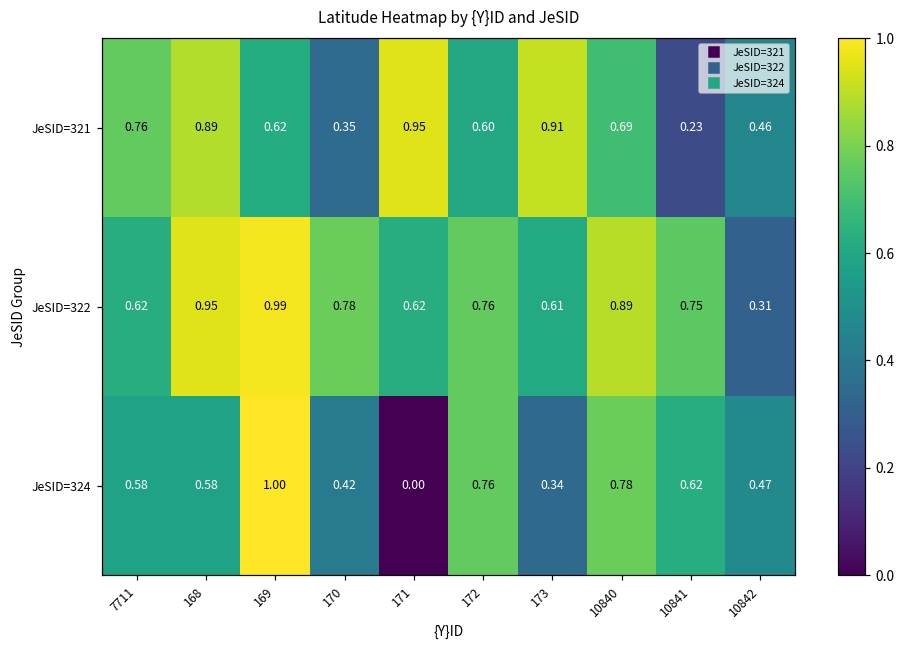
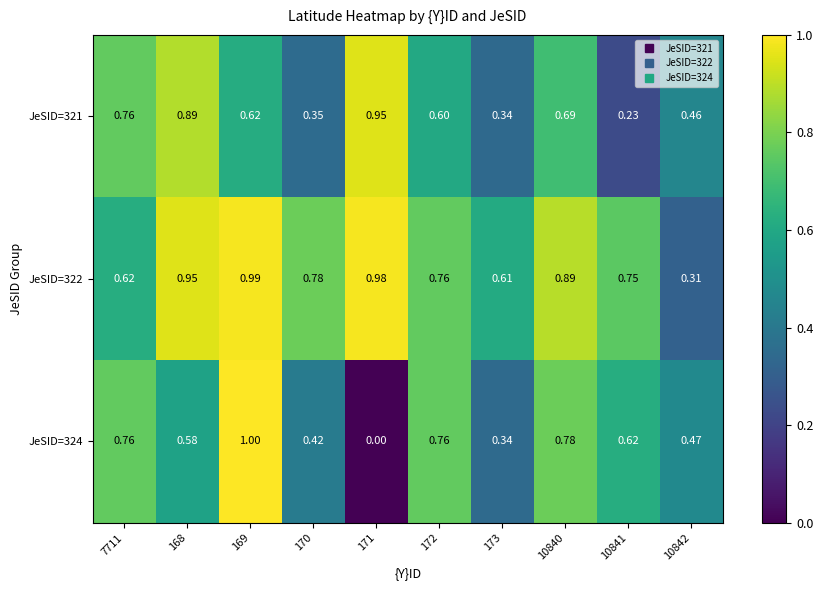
JeSID=321, 173: 0.91 -> 0.34
JeSID=322, 171: 0.62 -> 0.98
JeSID=324, 7711: 0.58 -> 0.76
